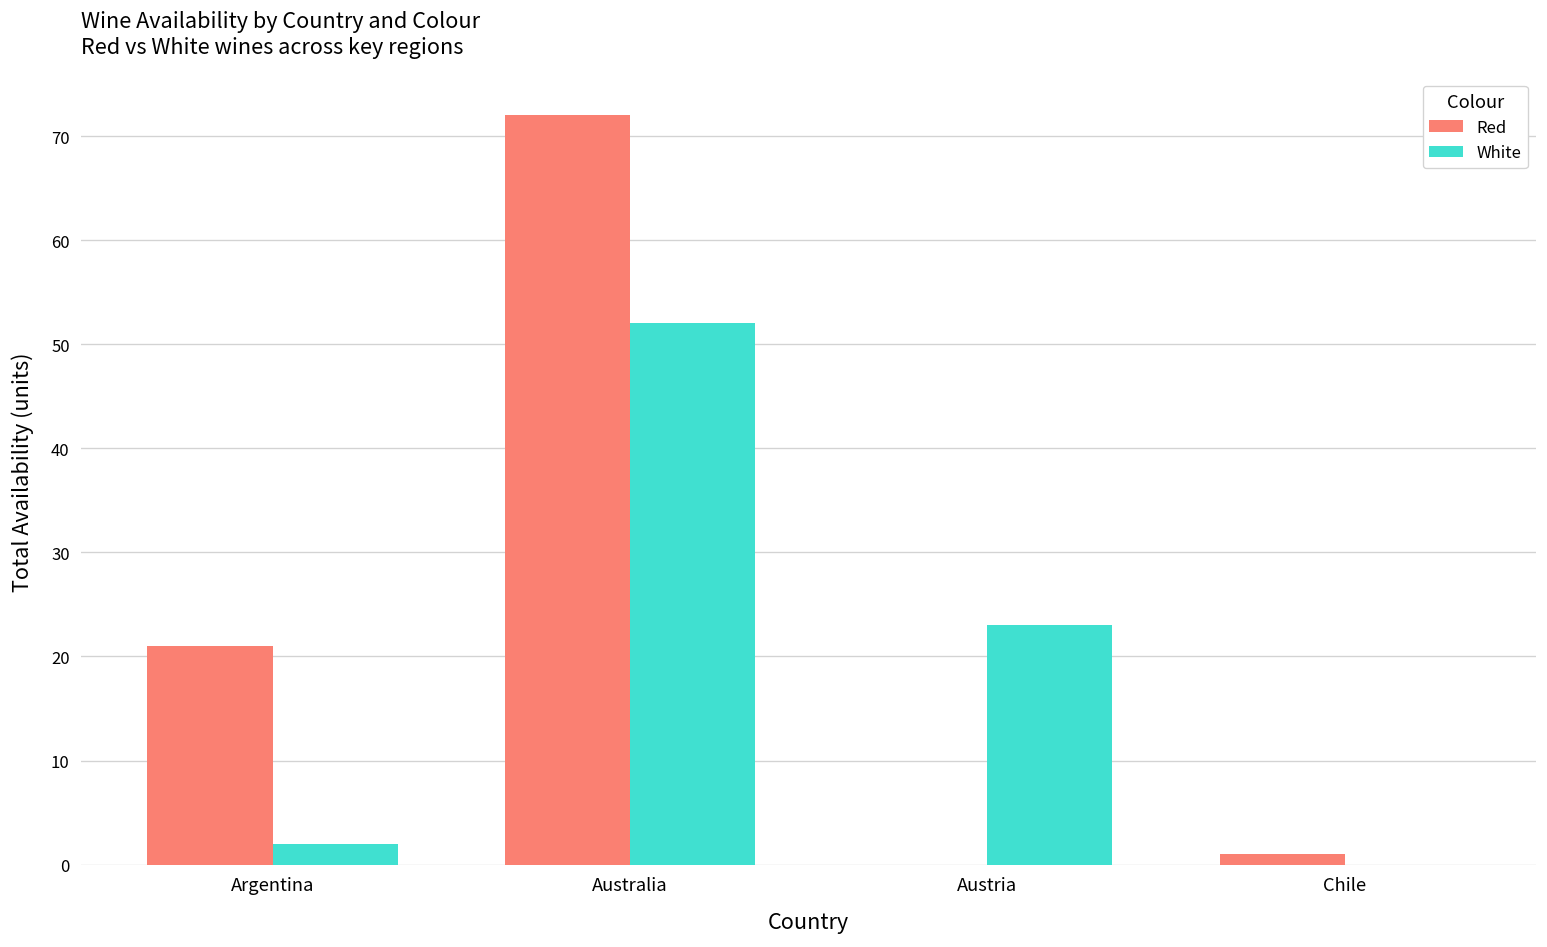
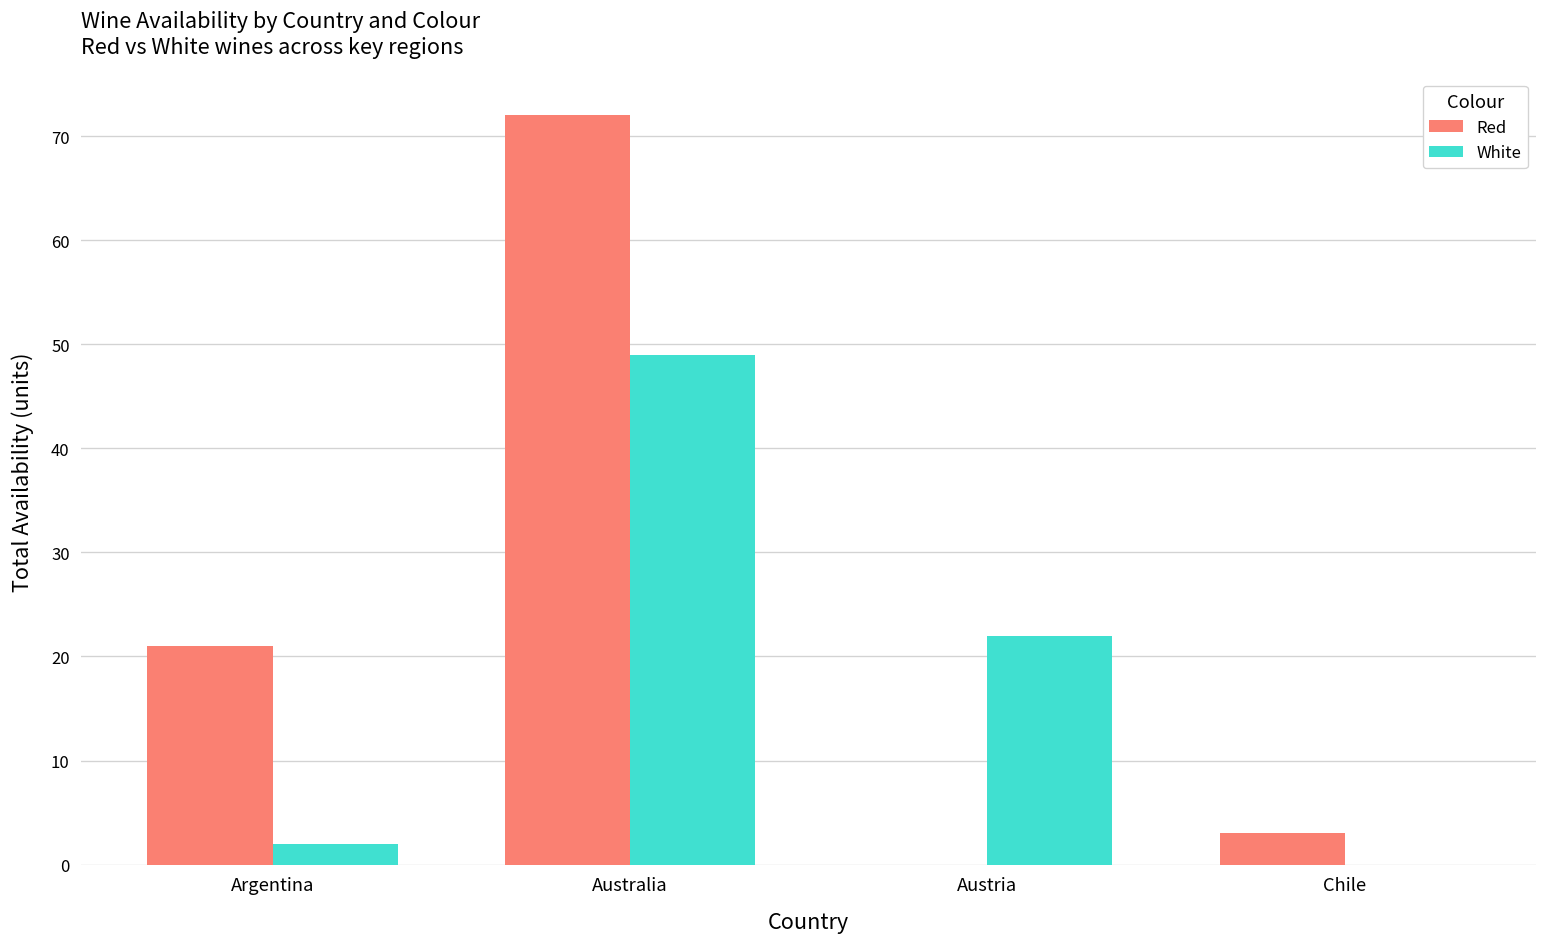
White, Australia: 52 -> 49
White, Austria: 23 -> 22
Red, Chile: 1 -> 3
